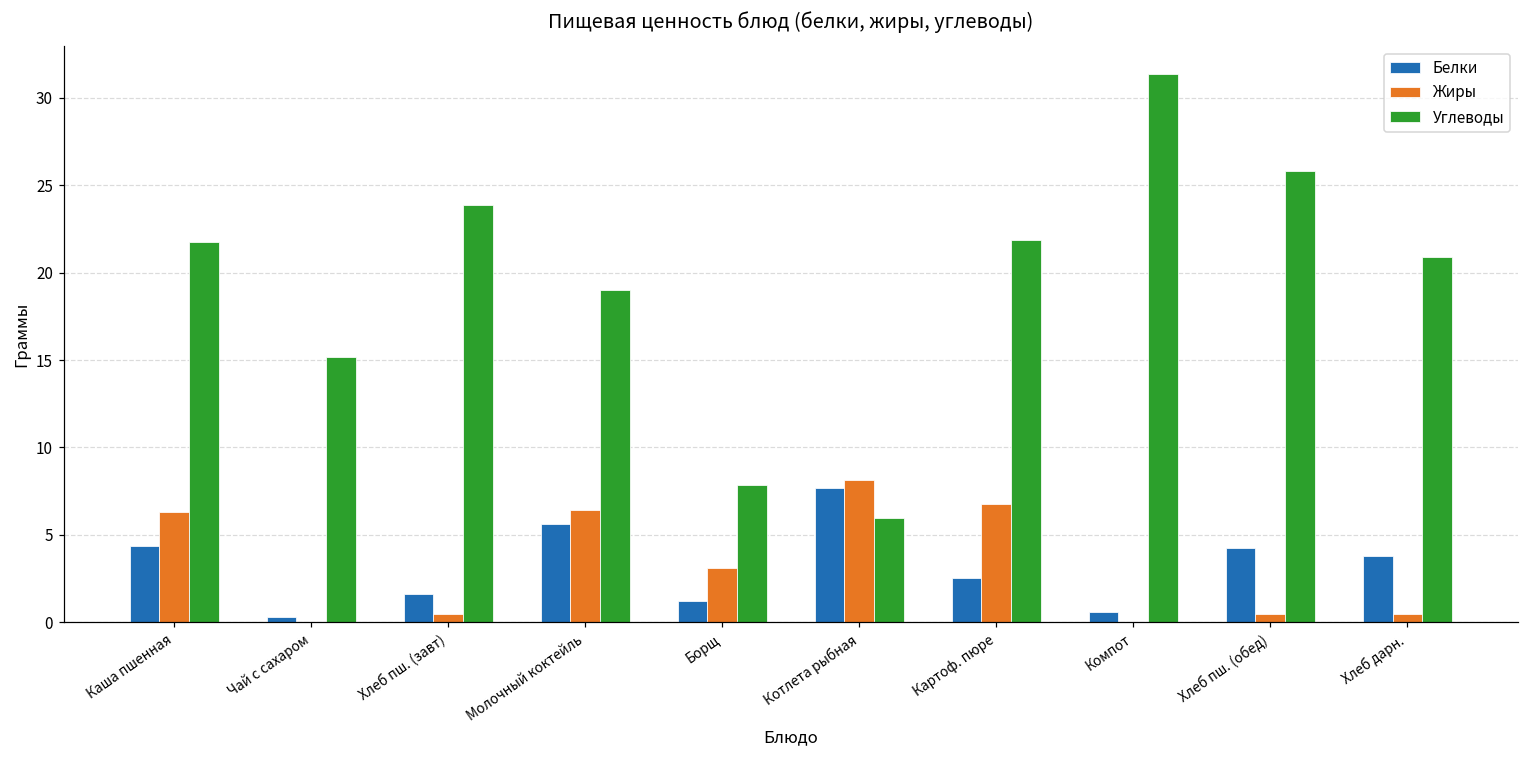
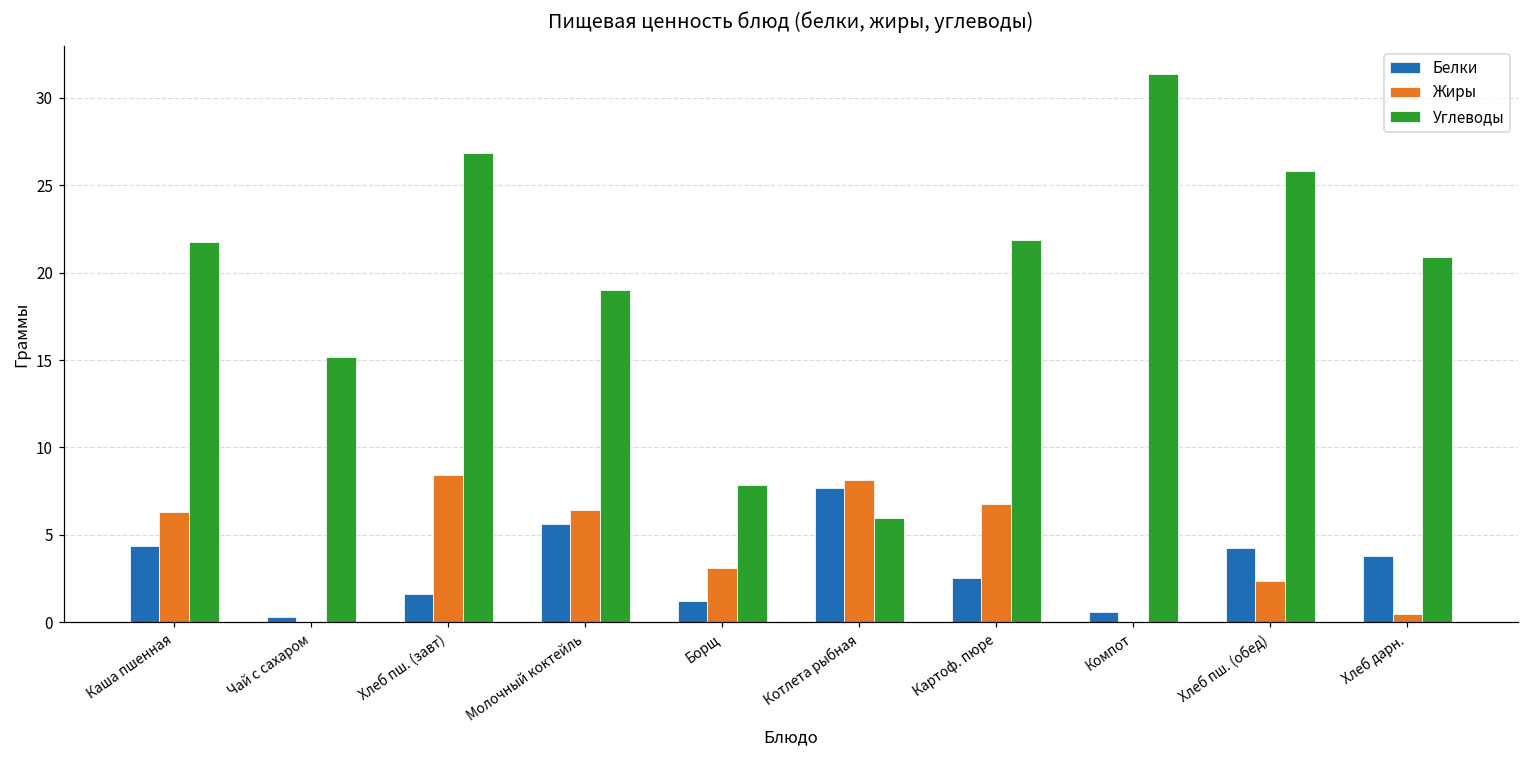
Жиры, Хлеб пш. (завт): 0.5 -> 8.4
Углеводы, Хлеб пш. (завт): 23.9 -> 26.9
Жиры, Хлеб пш. (обед): 0.5 -> 2.3
